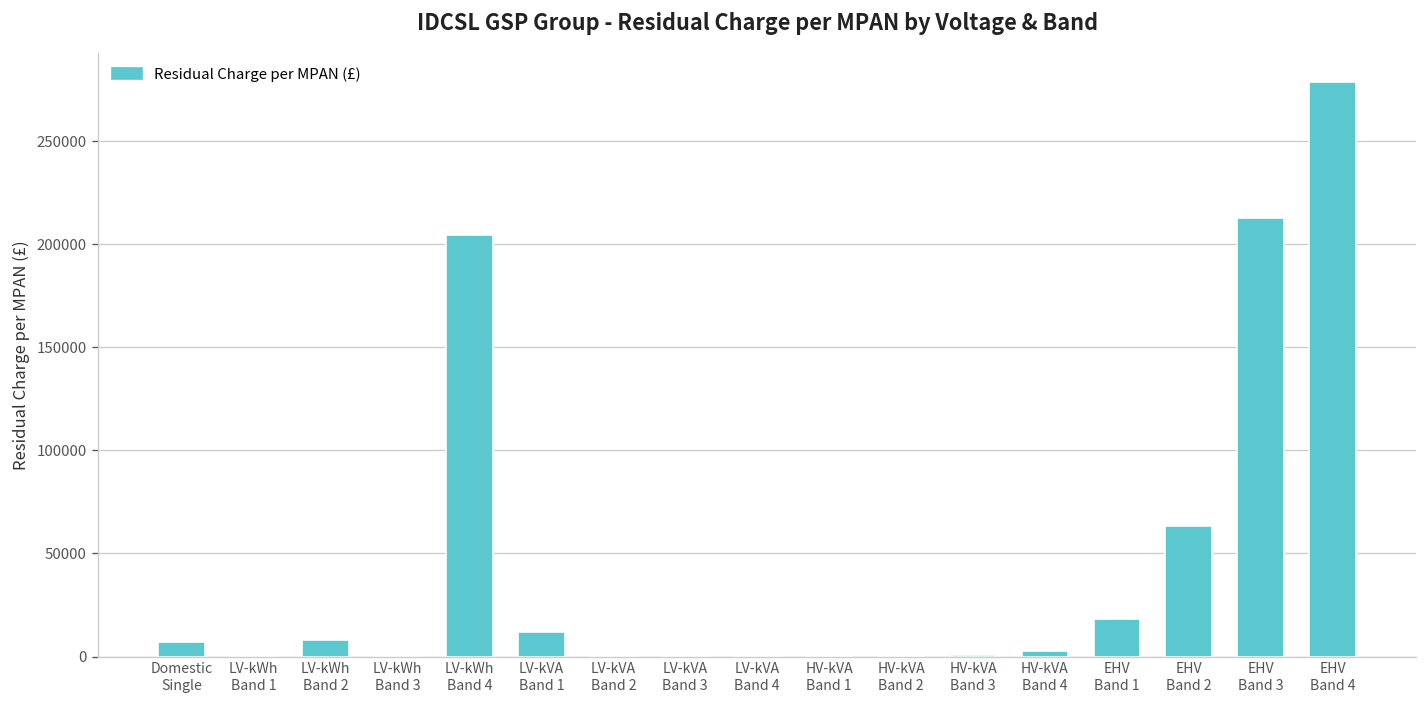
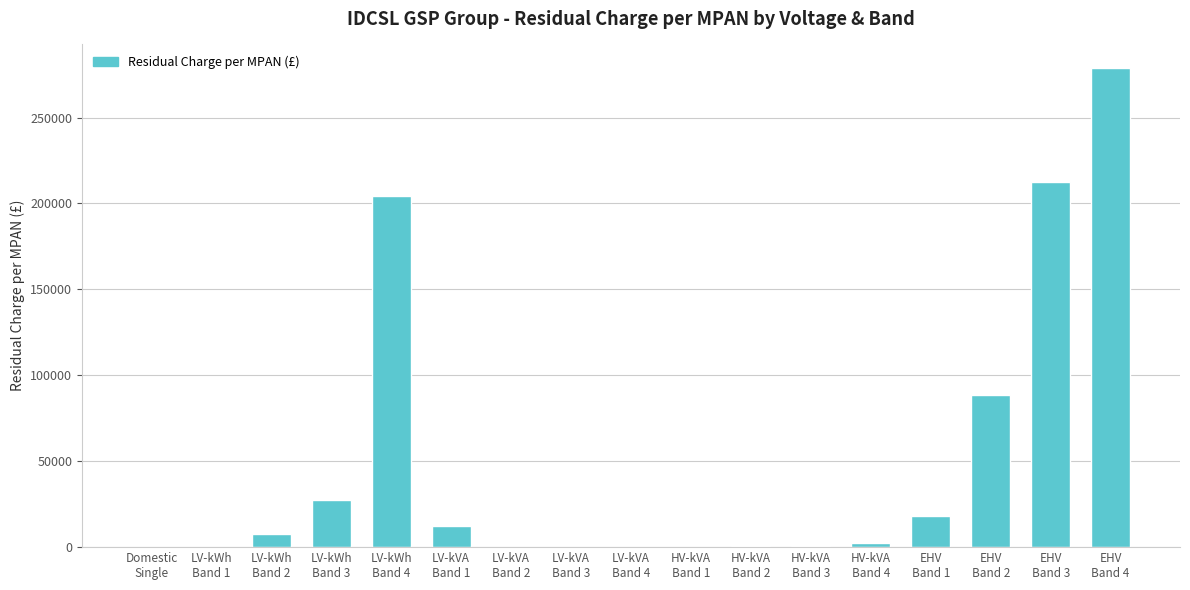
Domestic Single: 7000 -> 0
LV-kWh Band 3: 0 -> 28000
EHV Band 2: 63000 -> 89000
